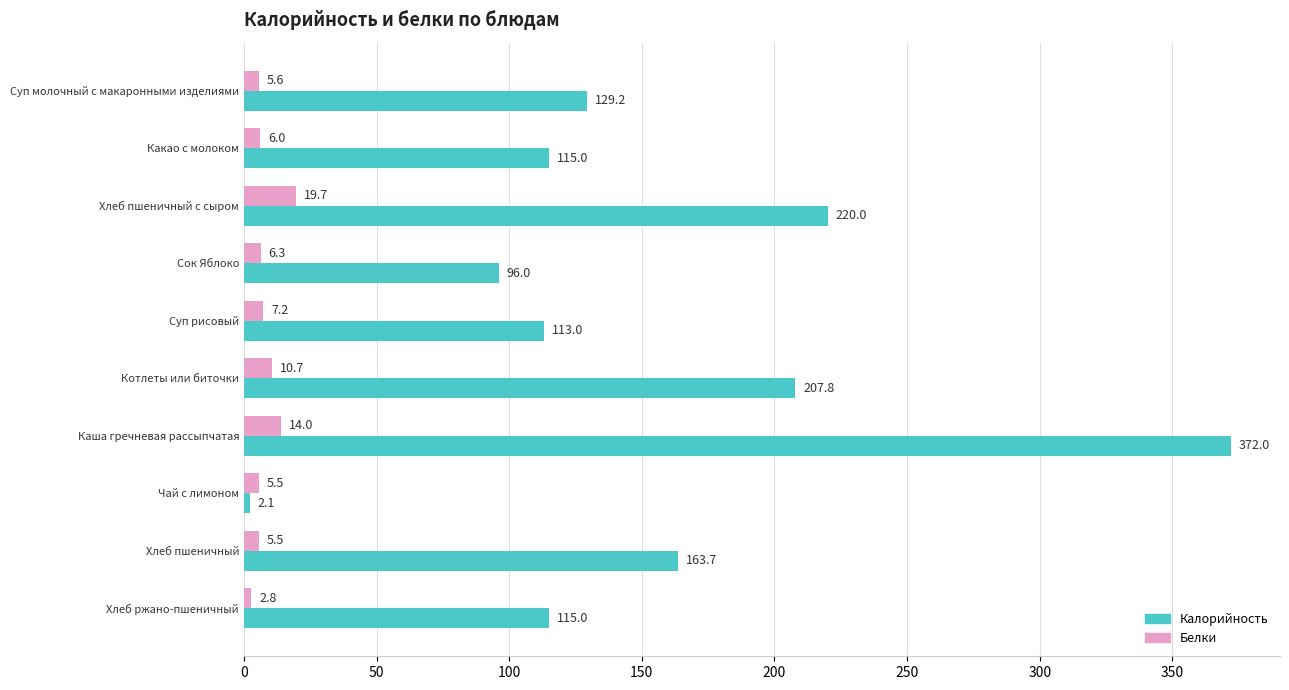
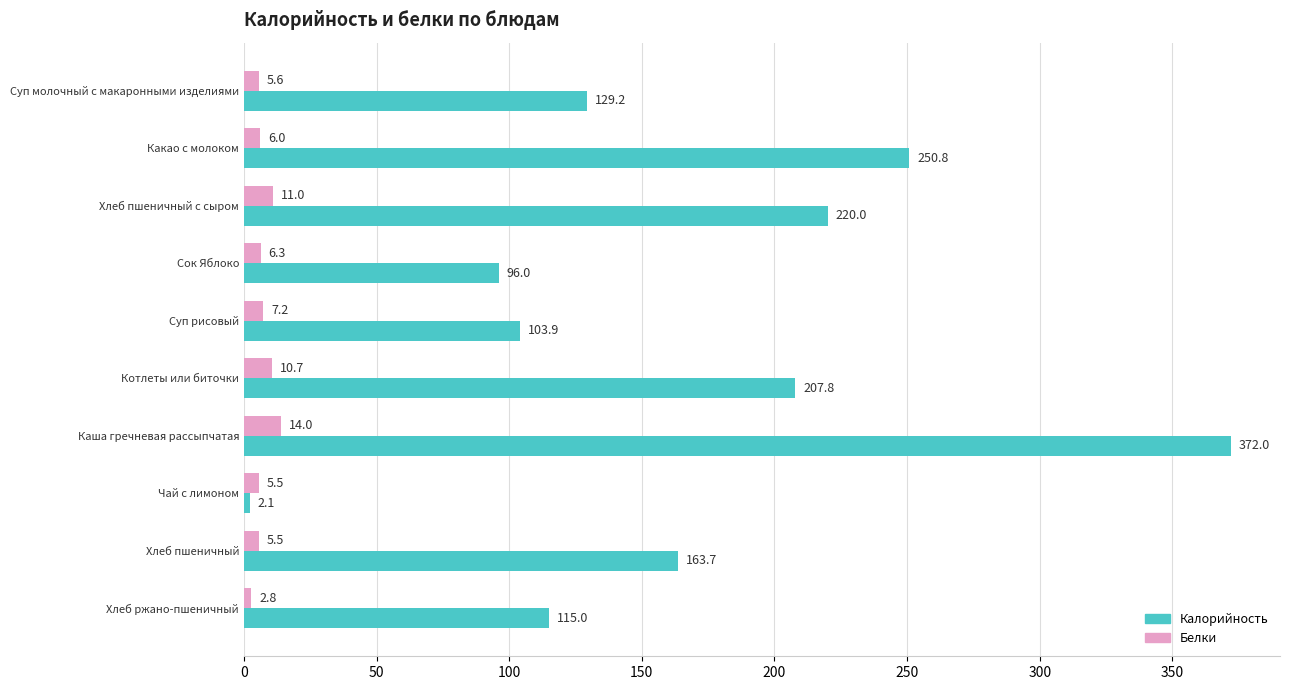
Калорийность, Какао с молоком: 115.0 -> 250.8
Белки, Хлеб пшеничный с сыром: 19.7 -> 11.0
Калорийность, Суп рисовый: 113.0 -> 103.9
